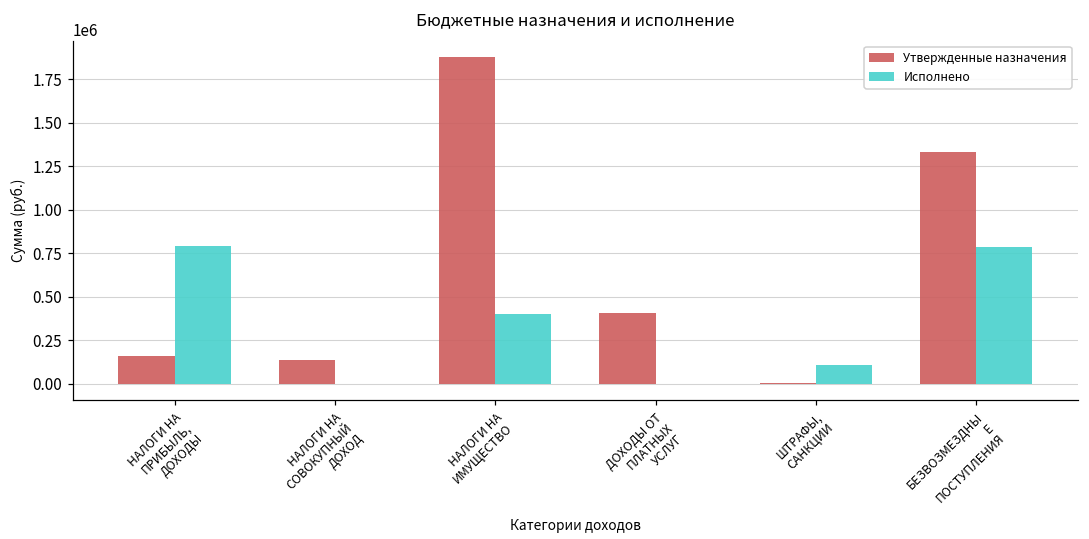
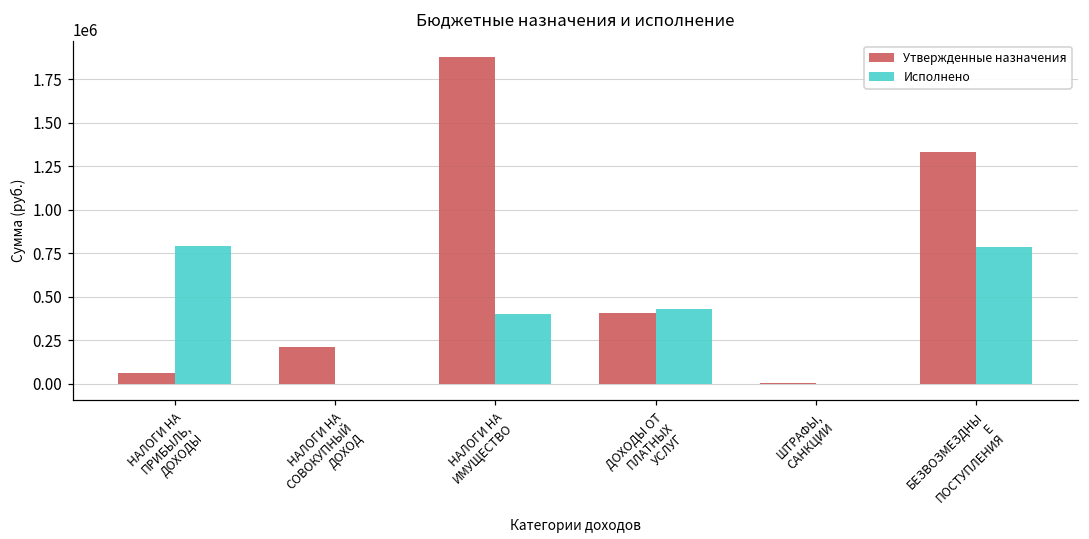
Утвержденные назначения, НАЛОГИ НА ПРИБЫЛЬ, ДОХОДЫ: 160000 -> 60000
Утвержденные назначения, НАЛОГИ НА СОВОКУПНЫЙ ДОХОД: 140000 -> 210000
Исполнено, ДОХОДЫ ОТ ПЛАТНЫХ УСЛУГ: 0 -> 430000
Исполнено, ШТРАФЫ, САНКЦИИ: 110000 -> 0
